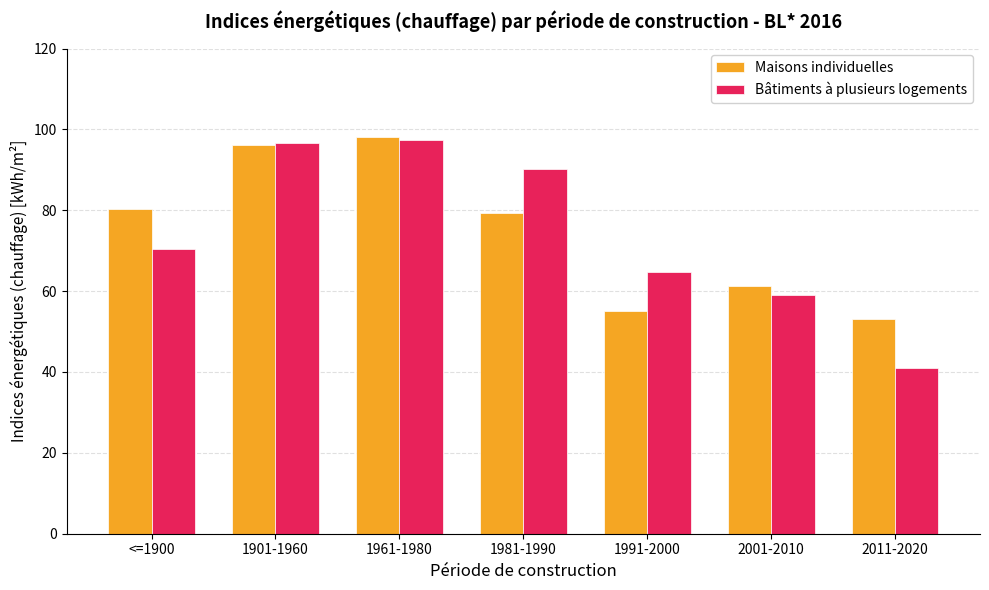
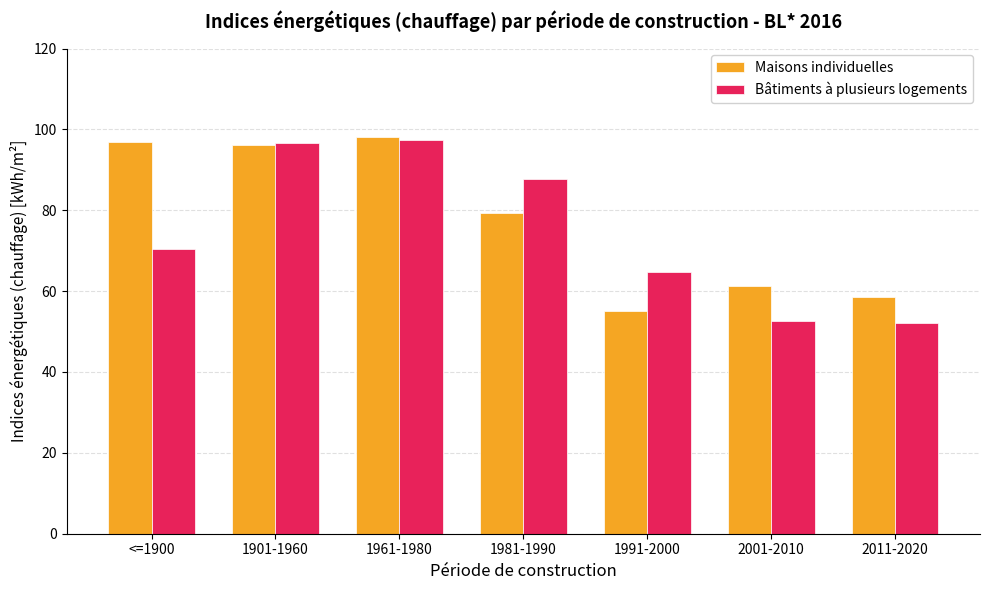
Maisons individuelles, <=1900: 80 -> 97
Bâtiments à plusieurs logements, 1981-1990: 90 -> 88
Bâtiments à plusieurs logements, 2001-2010: 59 -> 53
Maisons individuelles, 2011-2020: 53 -> 59
Bâtiments à plusieurs logements, 2011-2020: 41 -> 52
